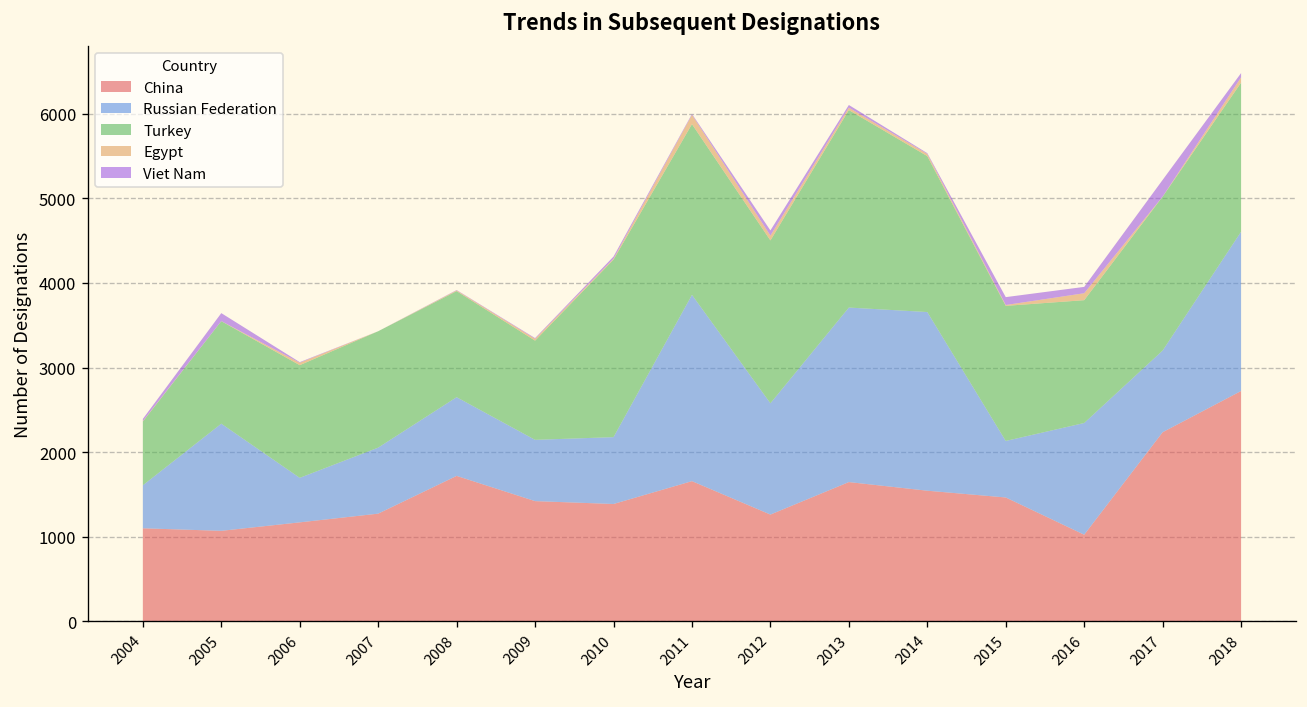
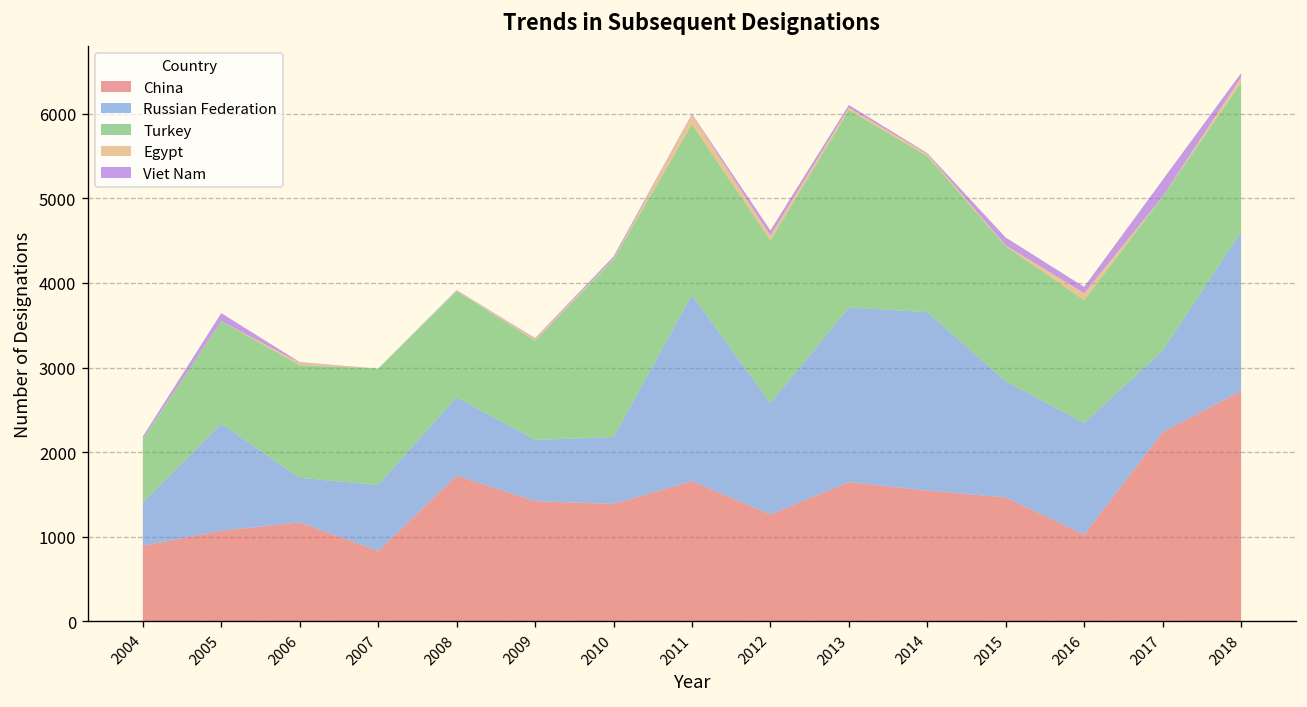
China, 2004: 1100 -> 900
China, 2007: 1300 -> 800
Russian Federation, 2015: 700 -> 1400
